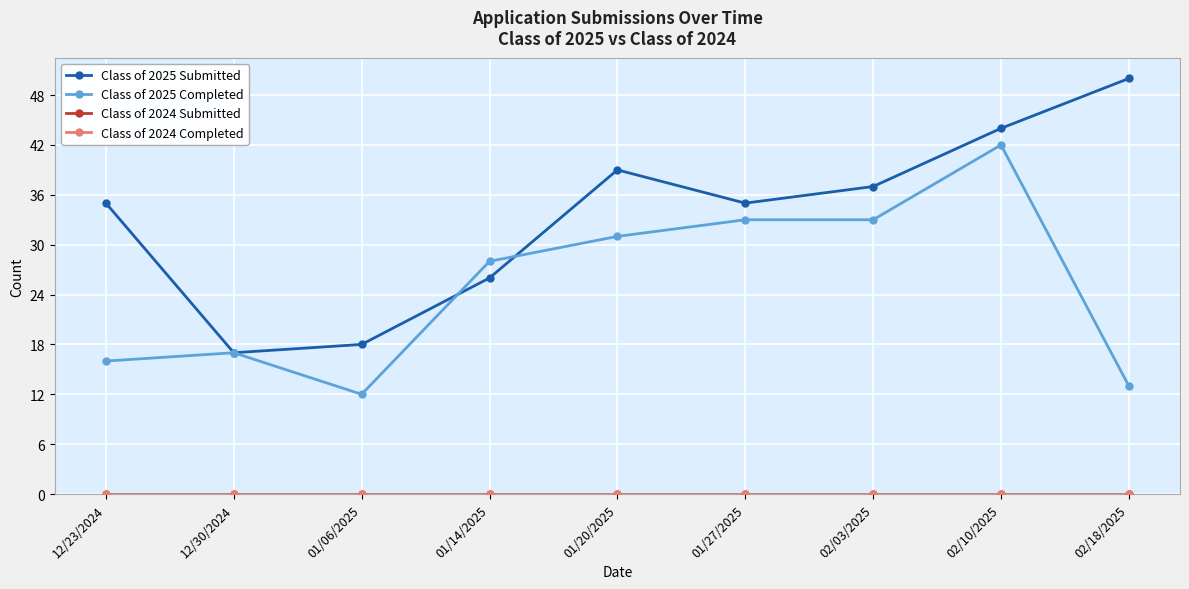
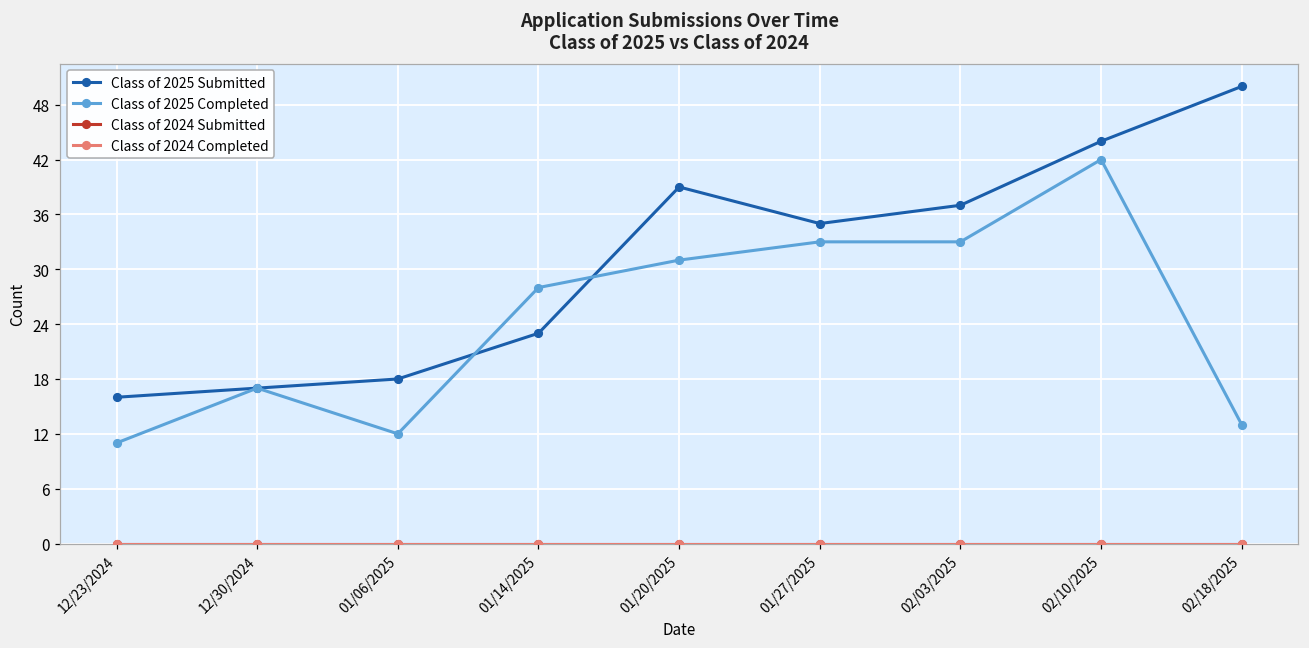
Class of 2025 Submitted, 12/23/2024: 35 -> 16
Class of 2025 Completed, 12/23/2024: 16 -> 11
Class of 2025 Submitted, 01/14/2025: 26 -> 23
